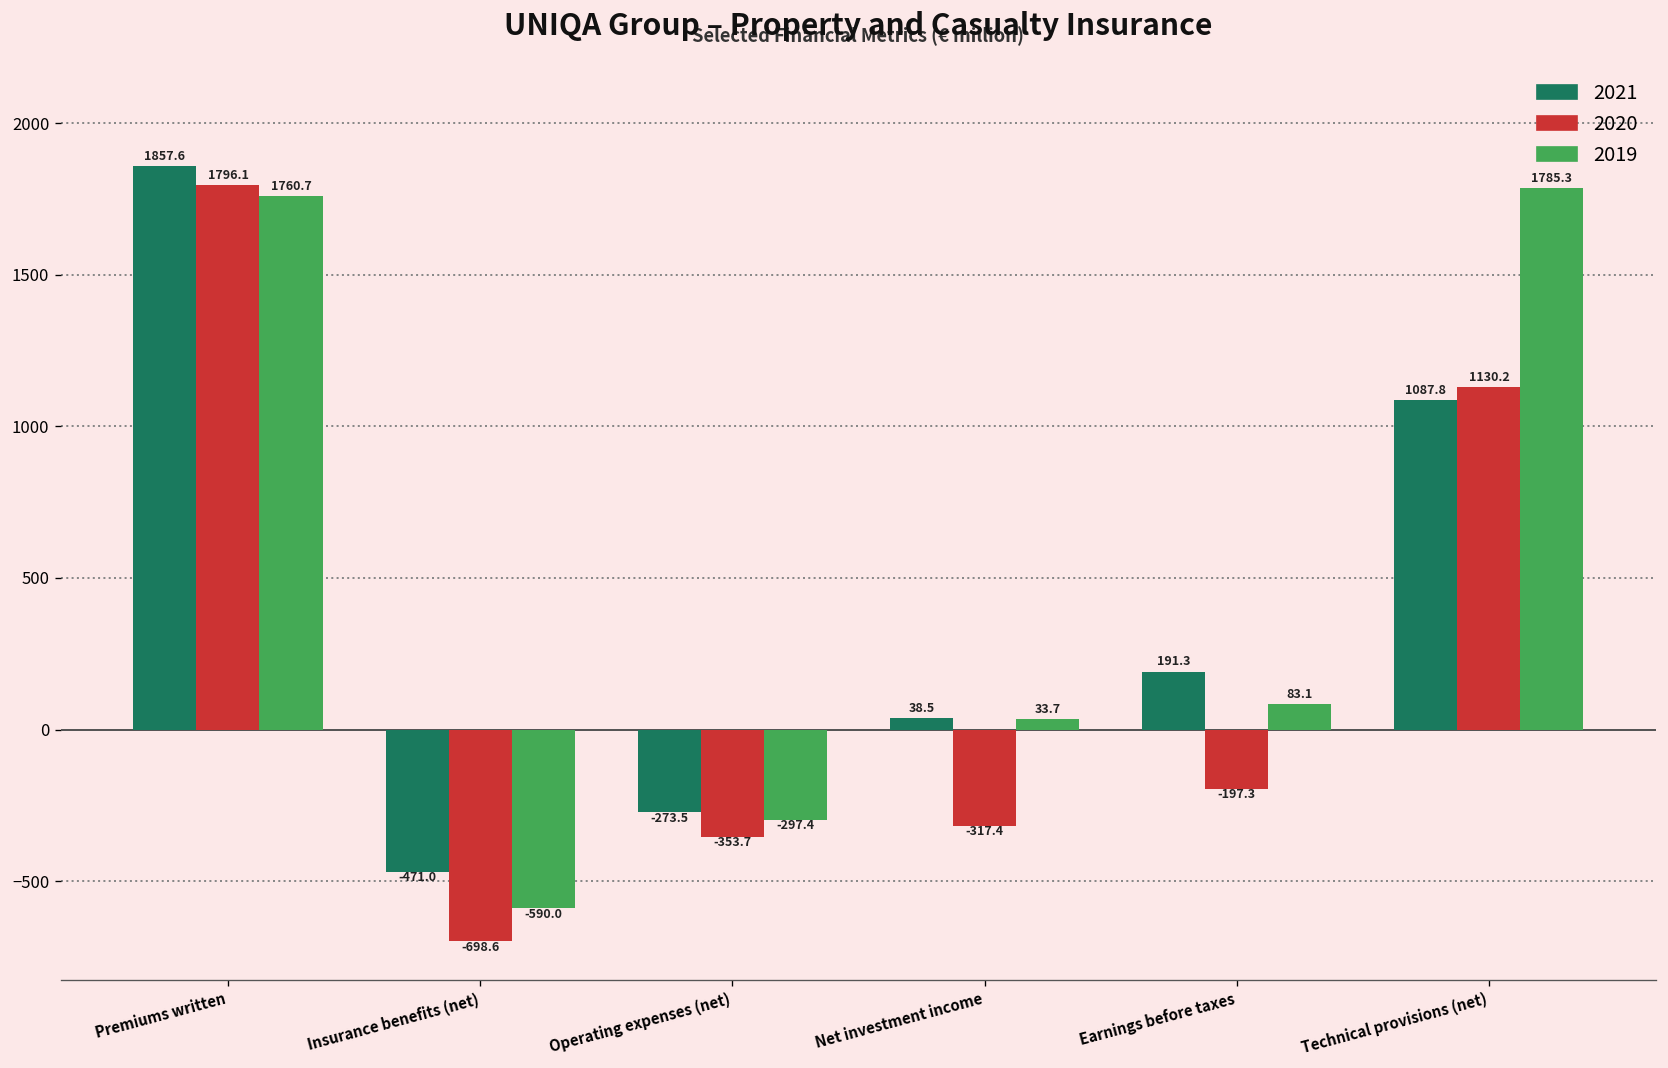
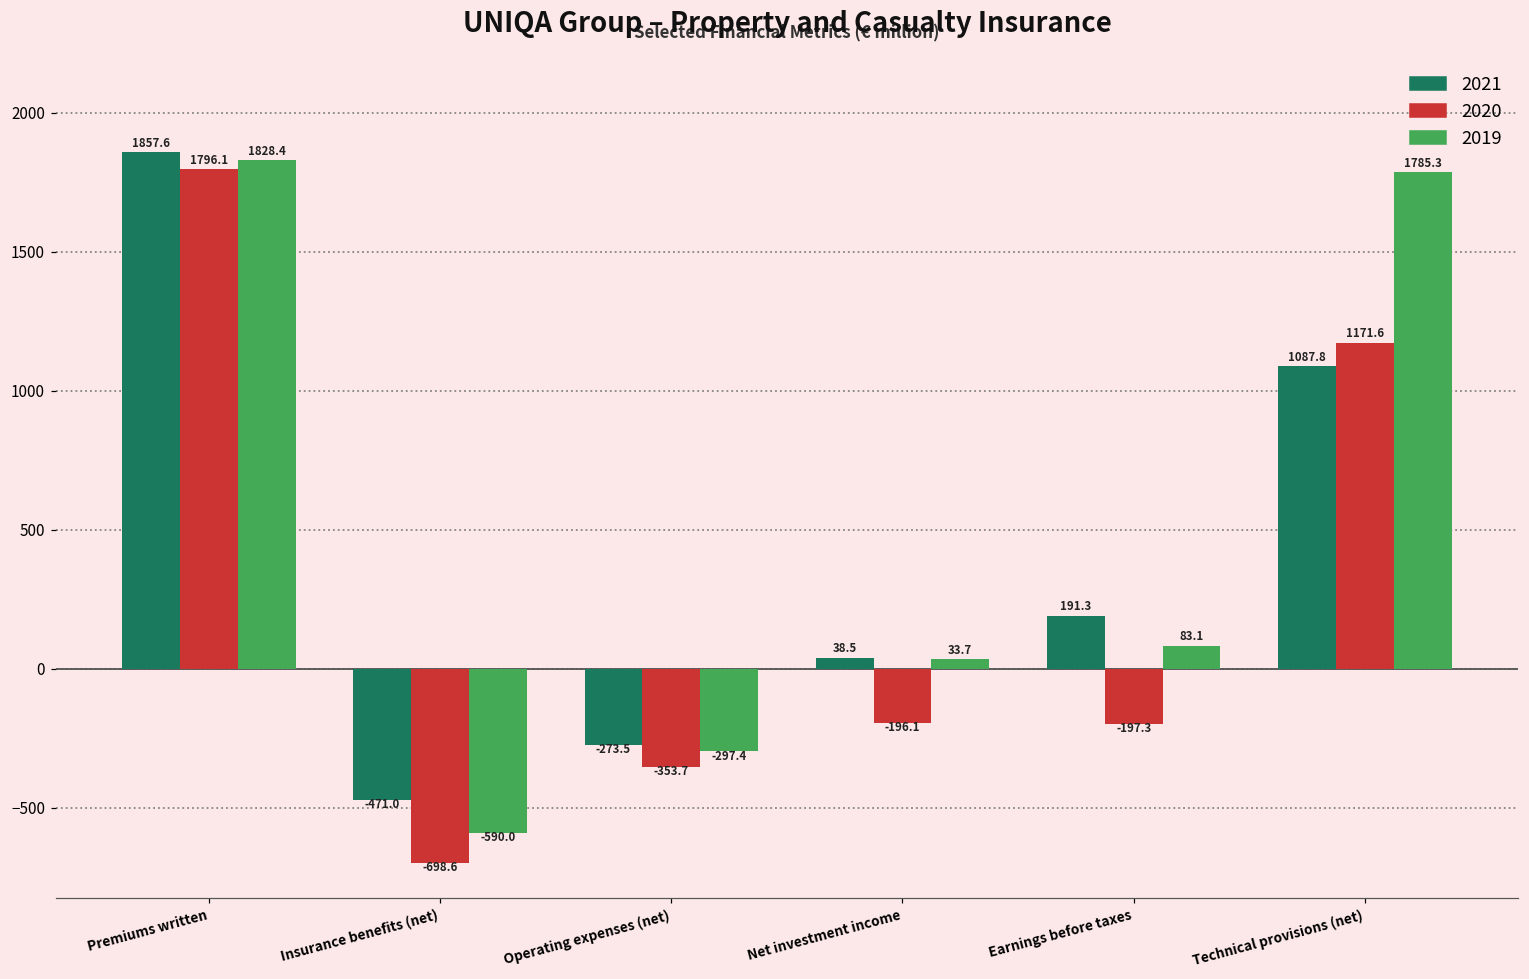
2019, Premiums written: 1760.7 -> 1828.4
2020, Net investment income: -317.4 -> -196.1
2020, Technical provisions (net): 1130.2 -> 1171.6
